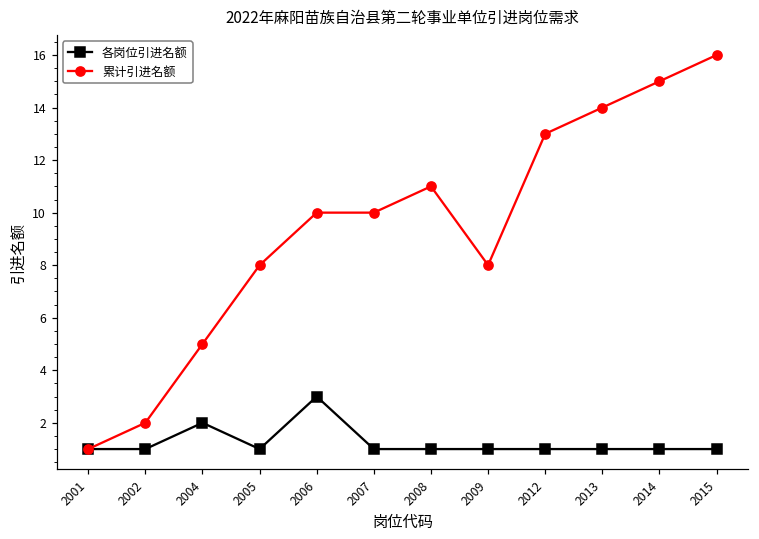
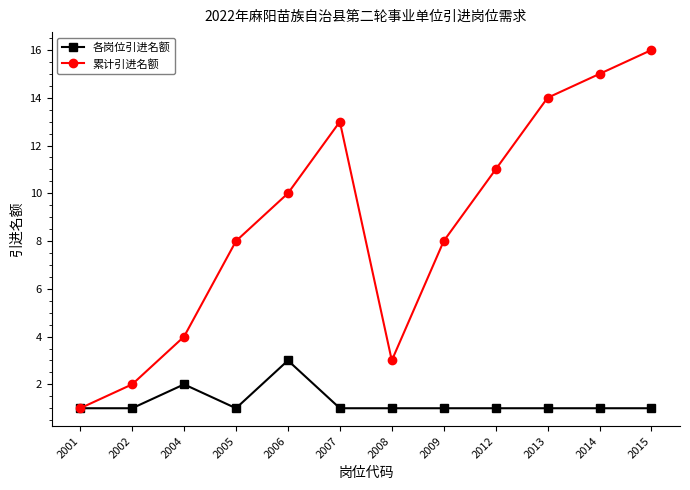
累计引进名额, 2004: 5 -> 4
累计引进名额, 2007: 10 -> 13
累计引进名额, 2008: 11 -> 3
累计引进名额, 2012: 13 -> 11
